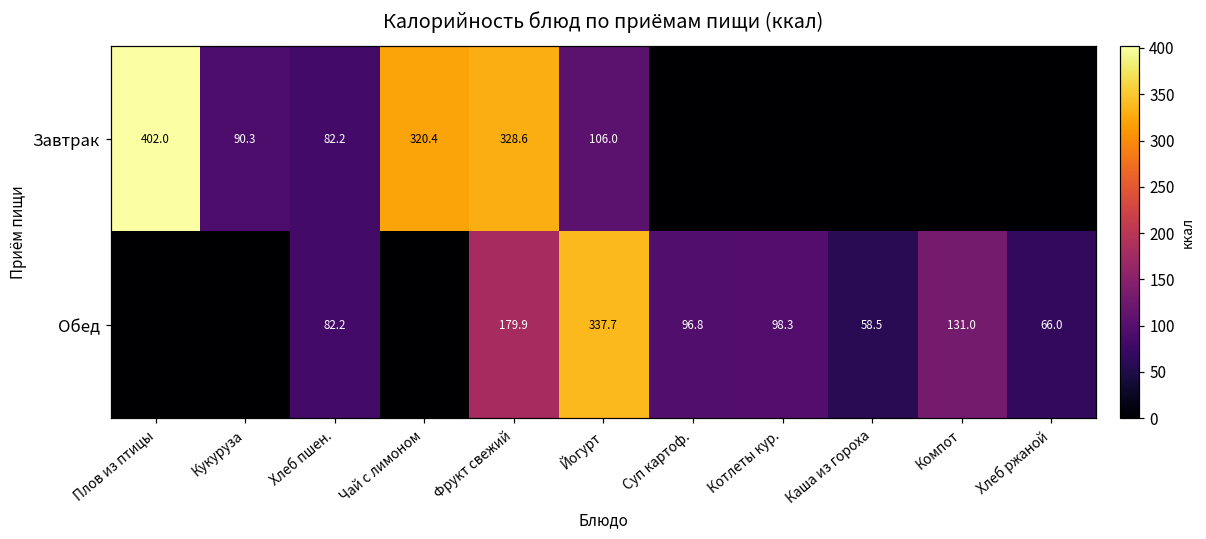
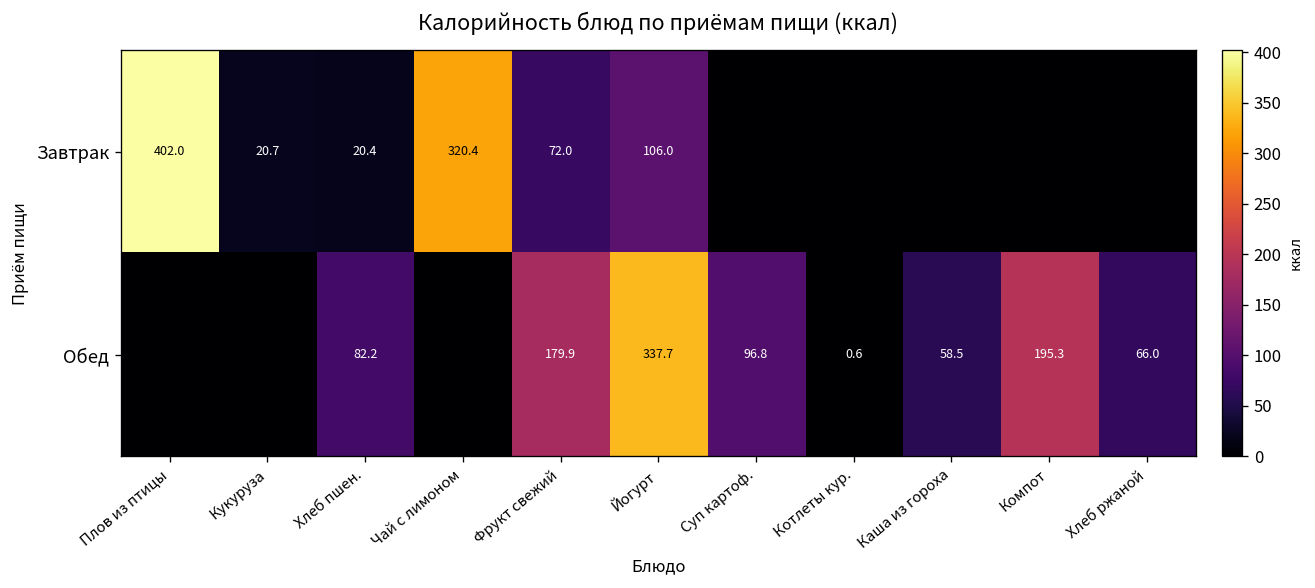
Завтрак, Кукуруза: 90.3 -> 20.7
Завтрак, Хлеб пшен.: 82.2 -> 20.4
Завтрак, Фрукт свежий: 328.6 -> 72.0
Обед, Котлеты кур.: 98.3 -> 0.6
Обед, Компот: 131.0 -> 195.3
